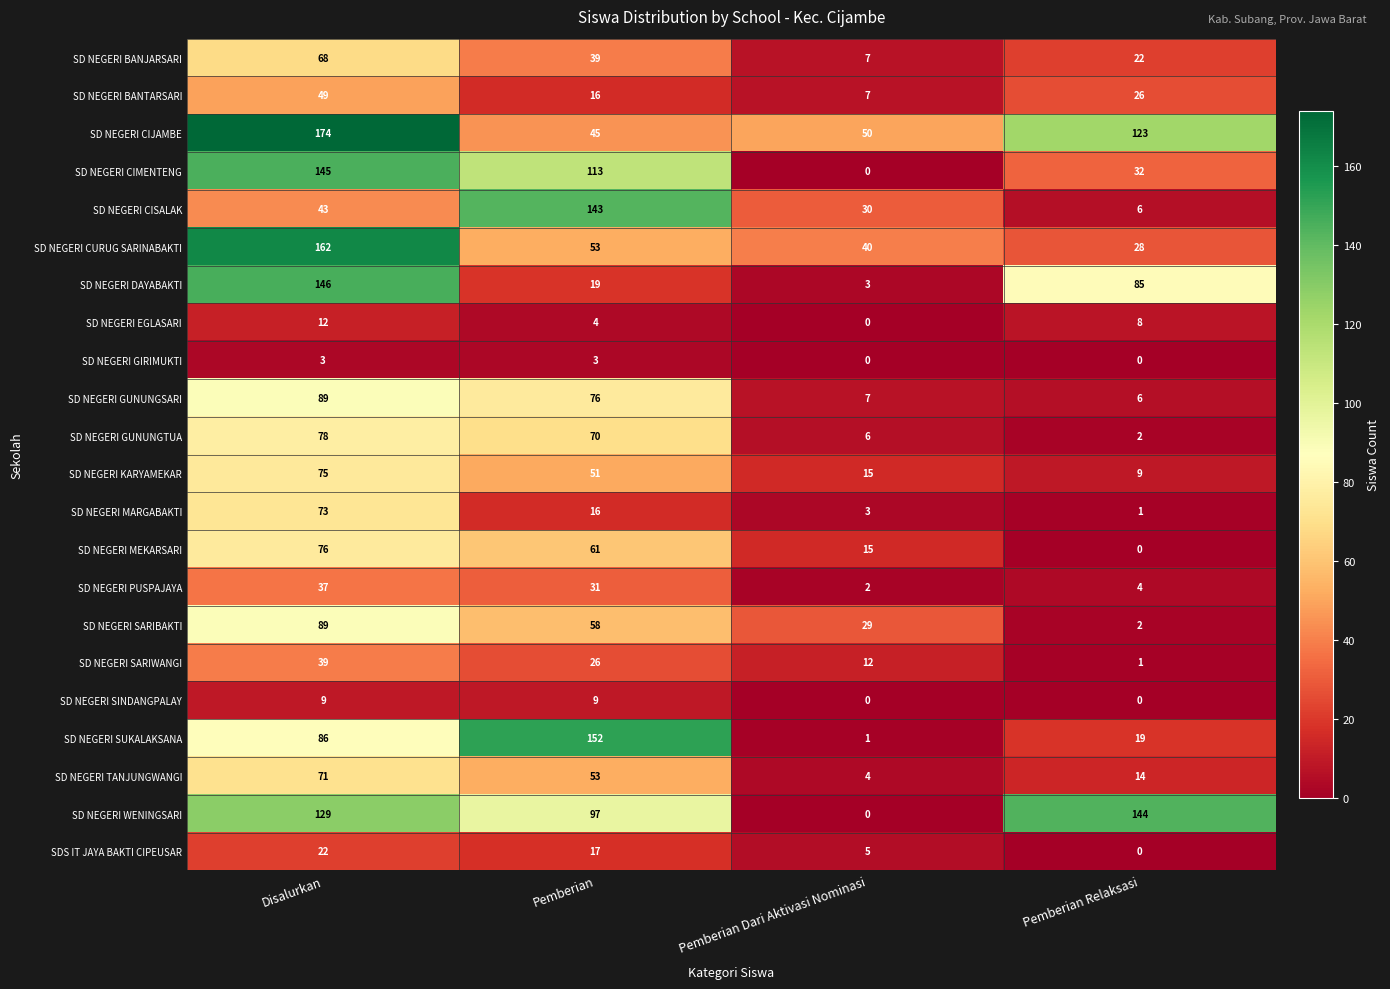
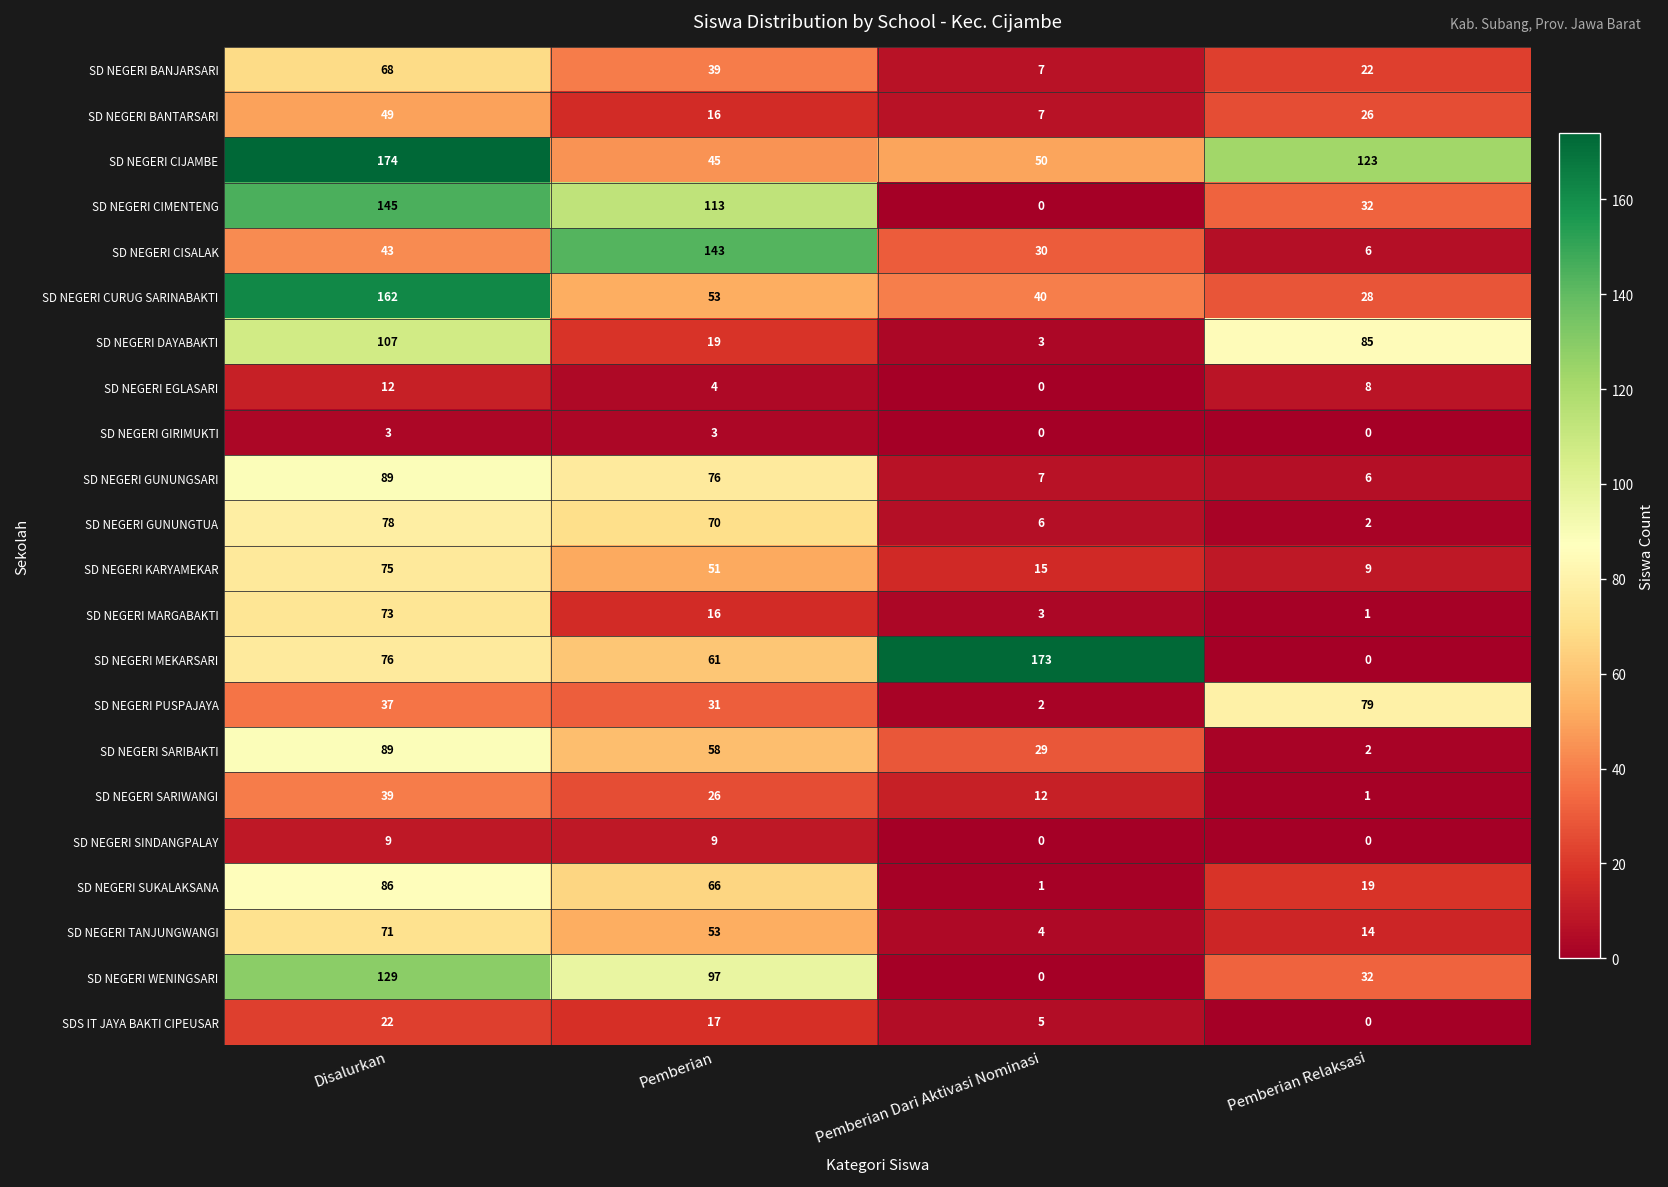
SD NEGERI DAYABAKTI, Disalurkan: 146 -> 107
SD NEGERI MEKARSARI, Pemberian Dari Aktivasi Nominasi: 15 -> 173
SD NEGERI PUSPAJAYA, Pemberian Relaksasi: 4 -> 79
SD NEGERI SUKALAKSANA, Pemberian: 152 -> 66
SD NEGERI WENINGSARI, Pemberian Relaksasi: 144 -> 32
